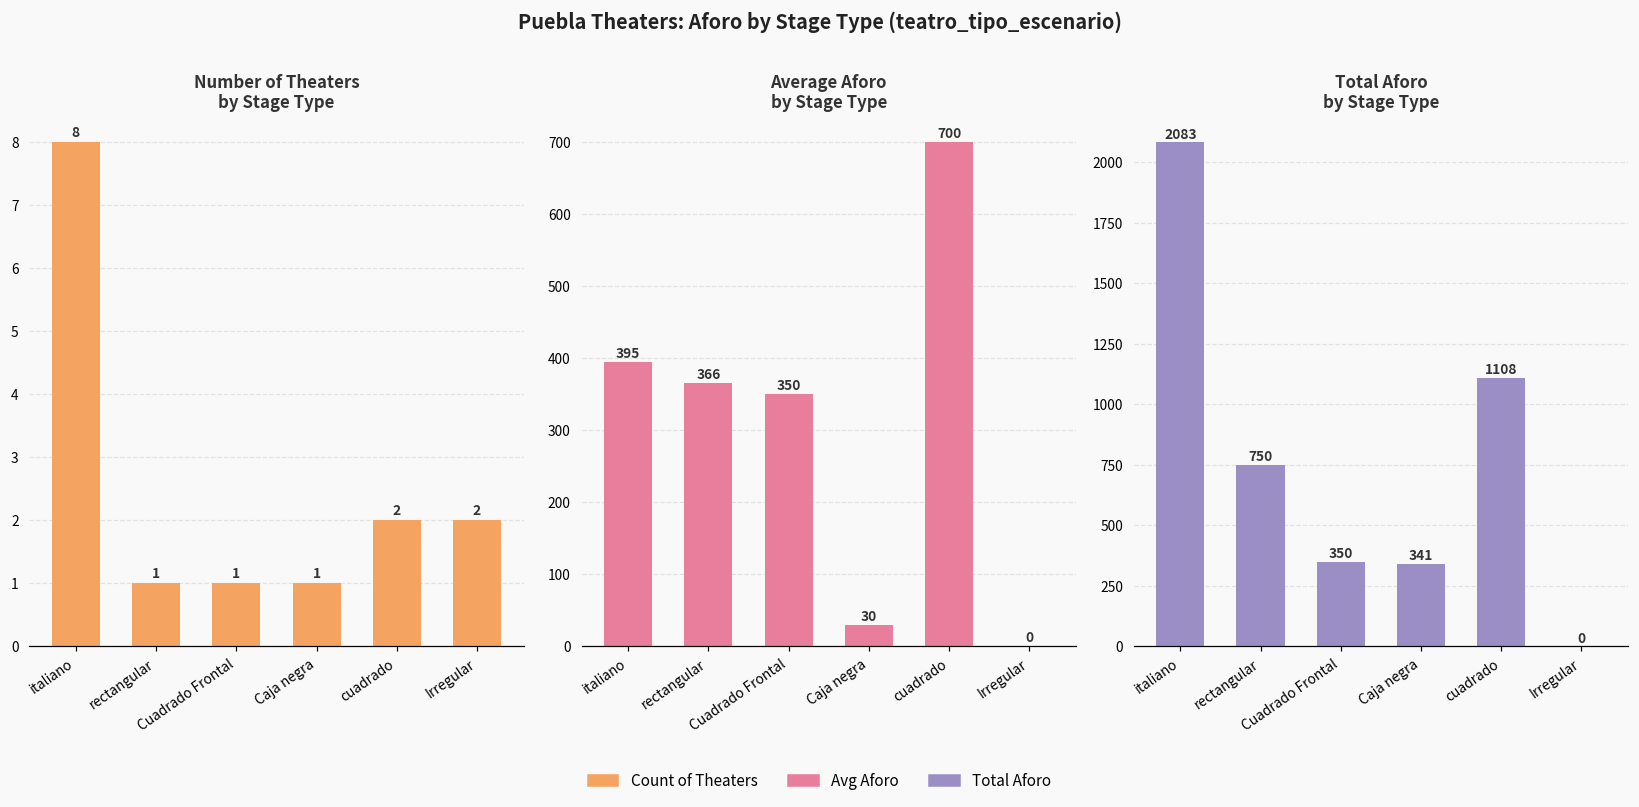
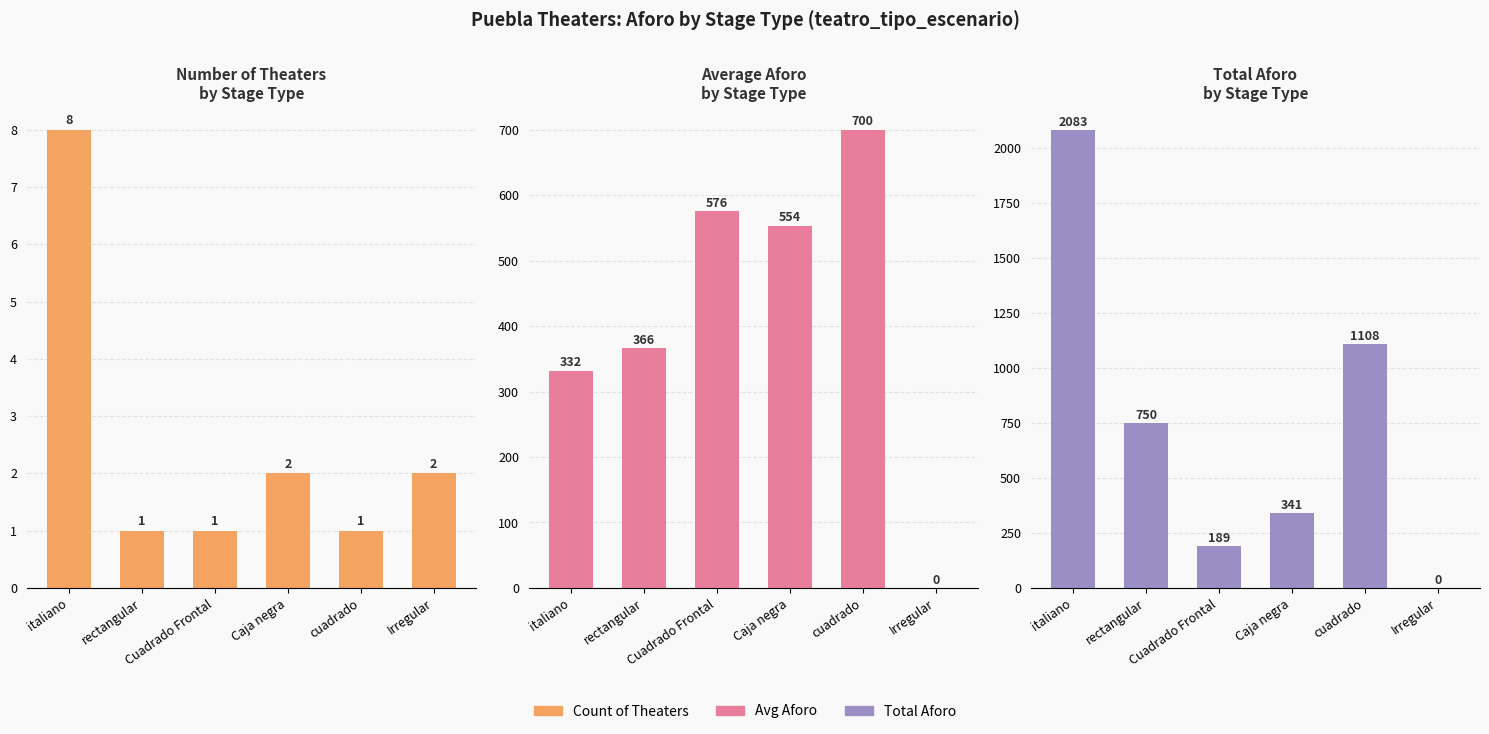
Number of Theaters by Stage Type, Caja negra: 1 -> 2
Number of Theaters by Stage Type, cuadrado: 2 -> 1
Average Aforo by Stage Type, italiano: 395 -> 332
Average Aforo by Stage Type, Cuadrado Frontal: 350 -> 576
Average Aforo by Stage Type, Caja negra: 30 -> 554
Total Aforo by Stage Type, Cuadrado Frontal: 350 -> 189
